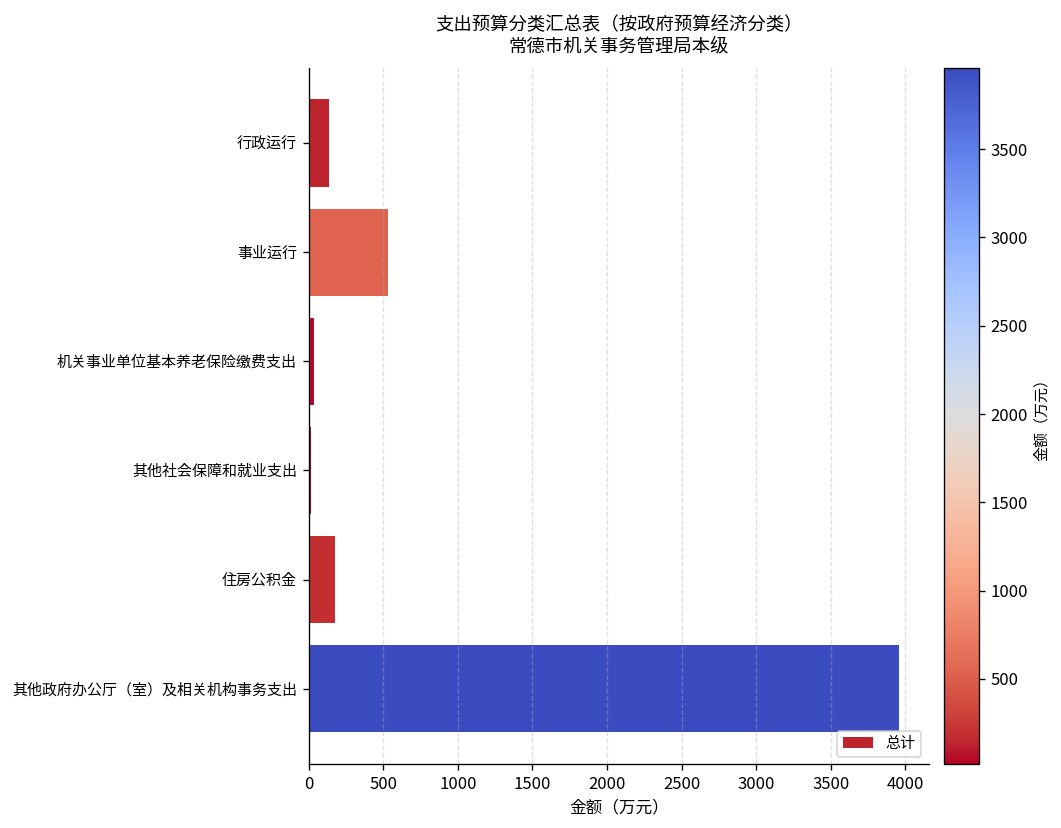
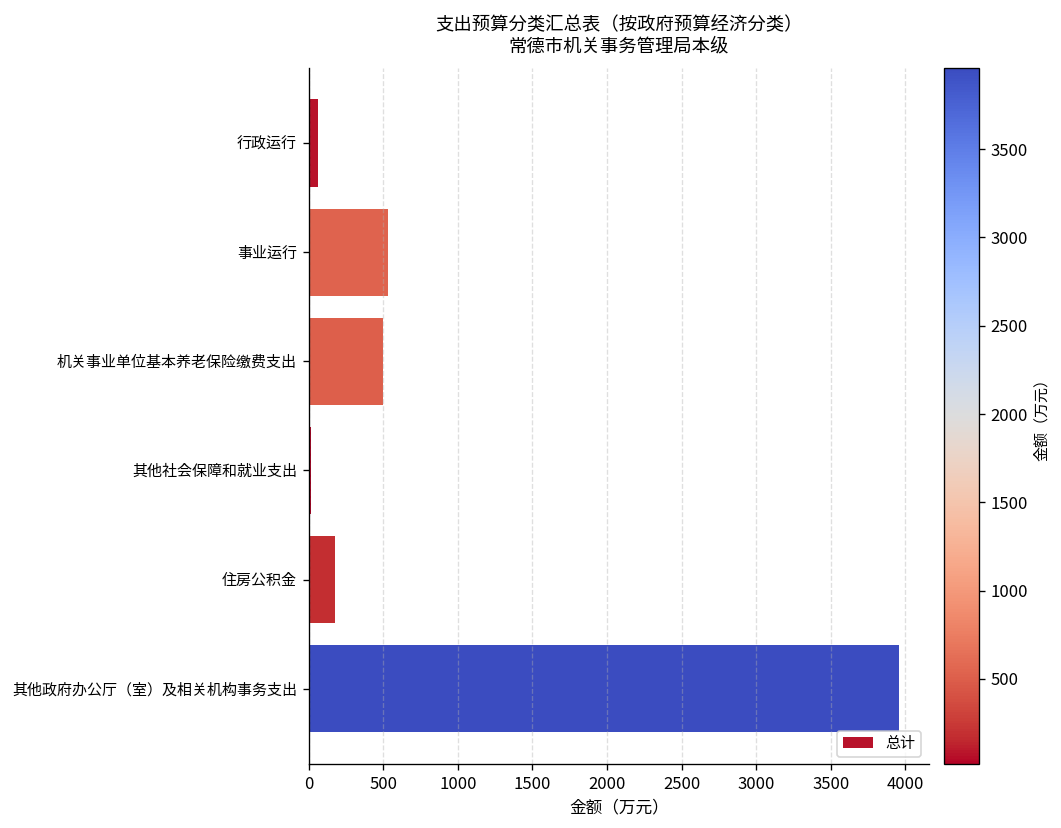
行政运行: 130 -> 70
机关事业单位基本养老保险缴费支出: 40 -> 500
